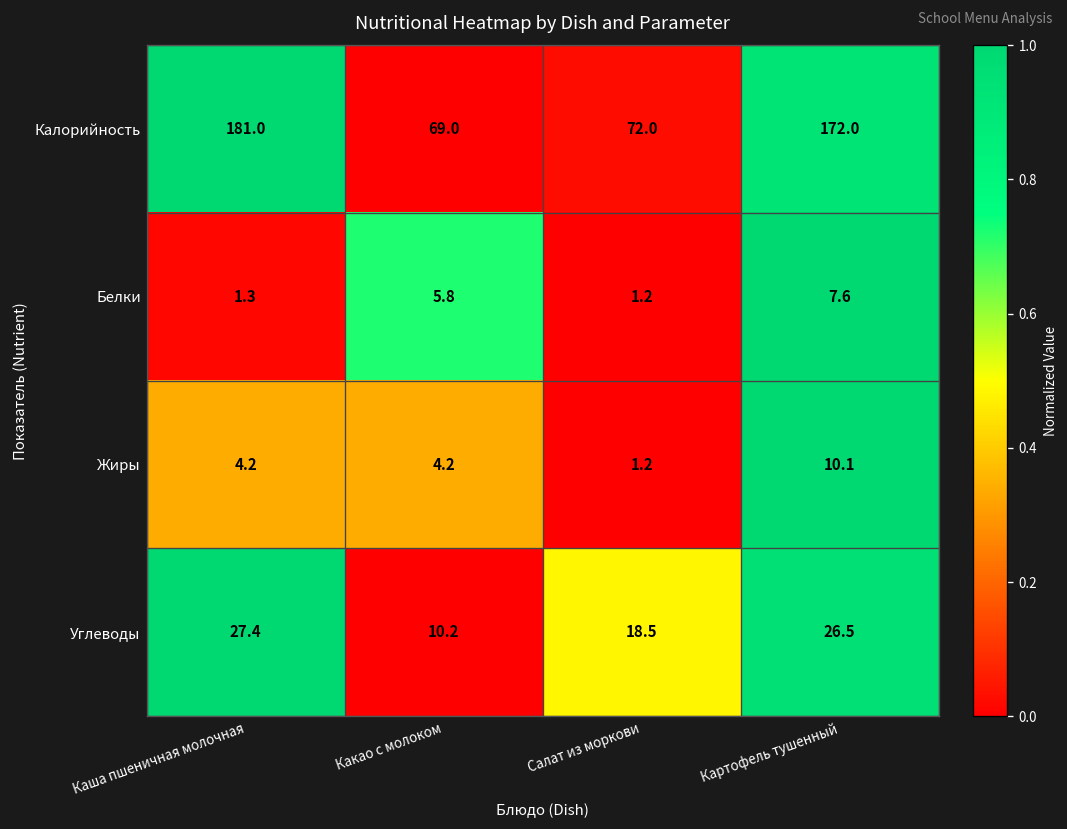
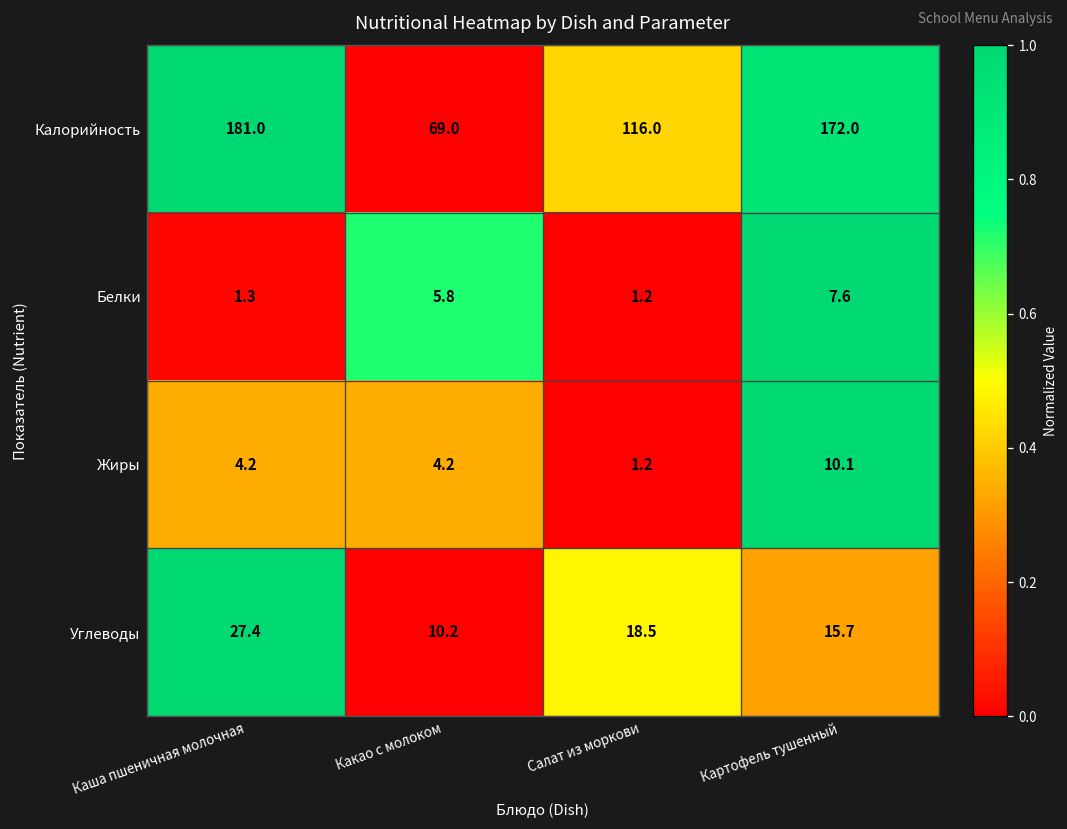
Калорийность, Салат из моркови: 72.0 -> 116.0
Углеводы, Картофель тушенный: 26.5 -> 15.7
